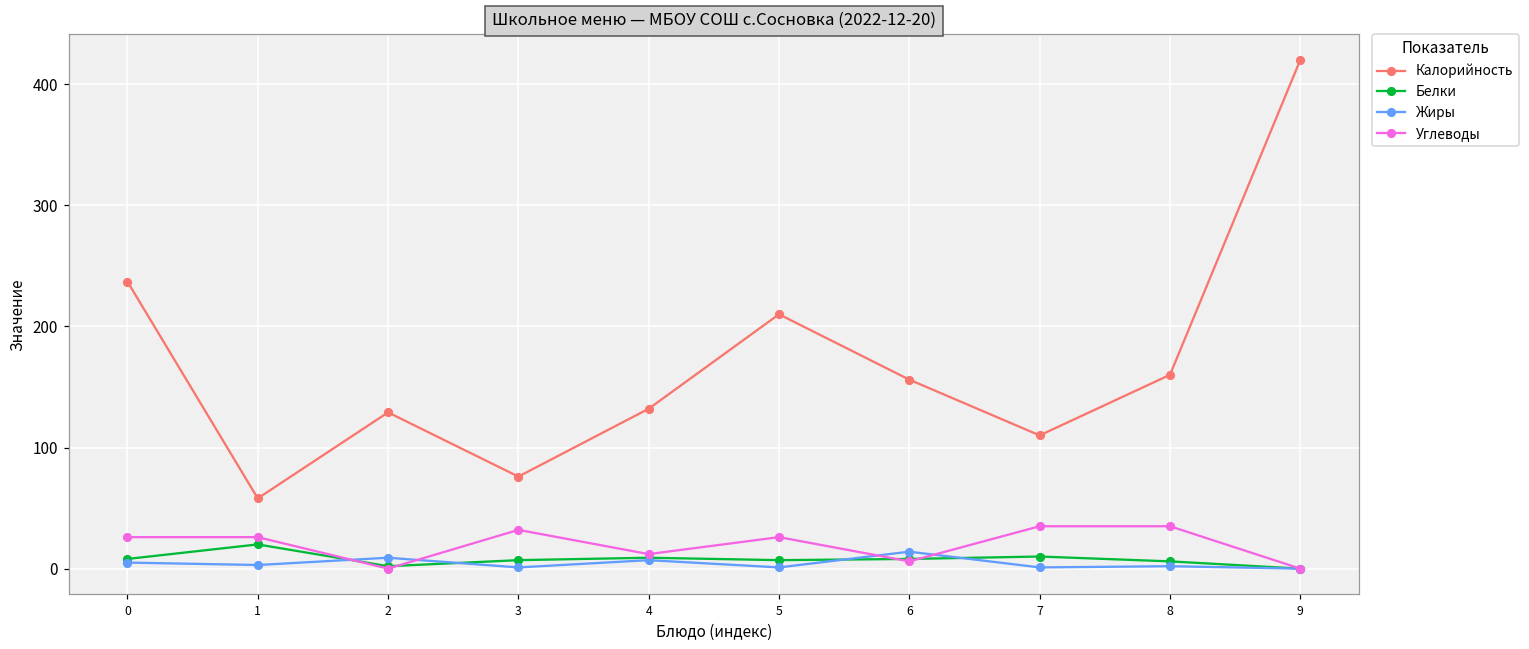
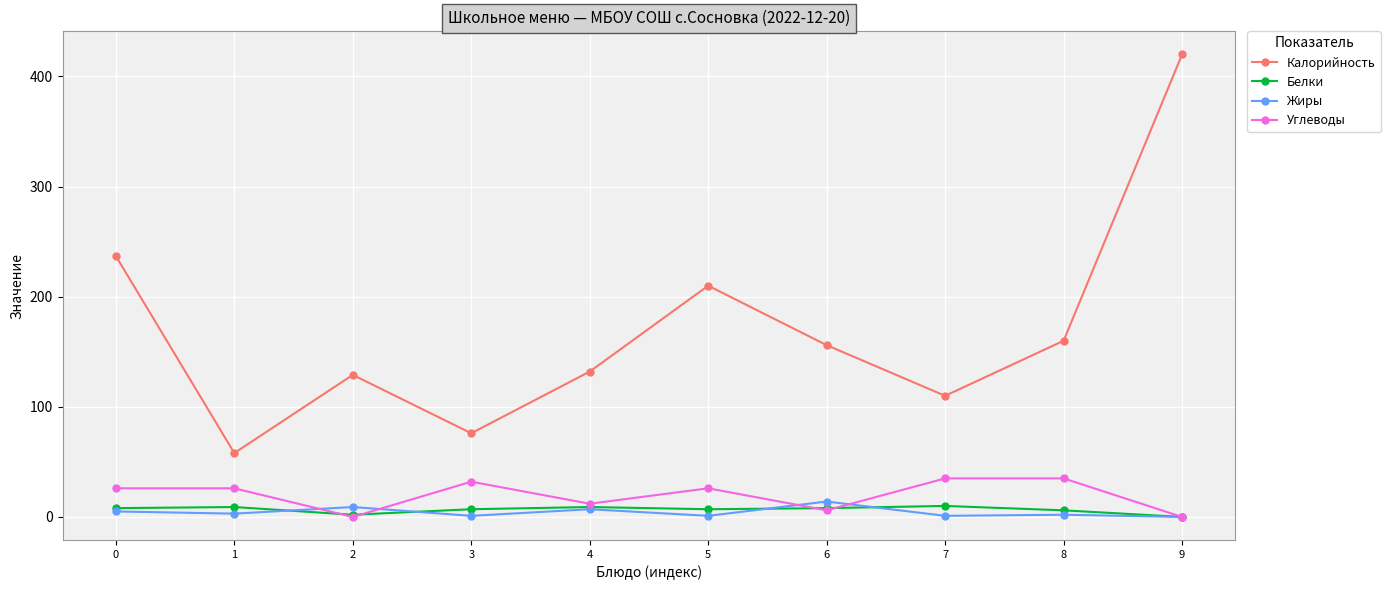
Белки, 1: 20 -> 9
